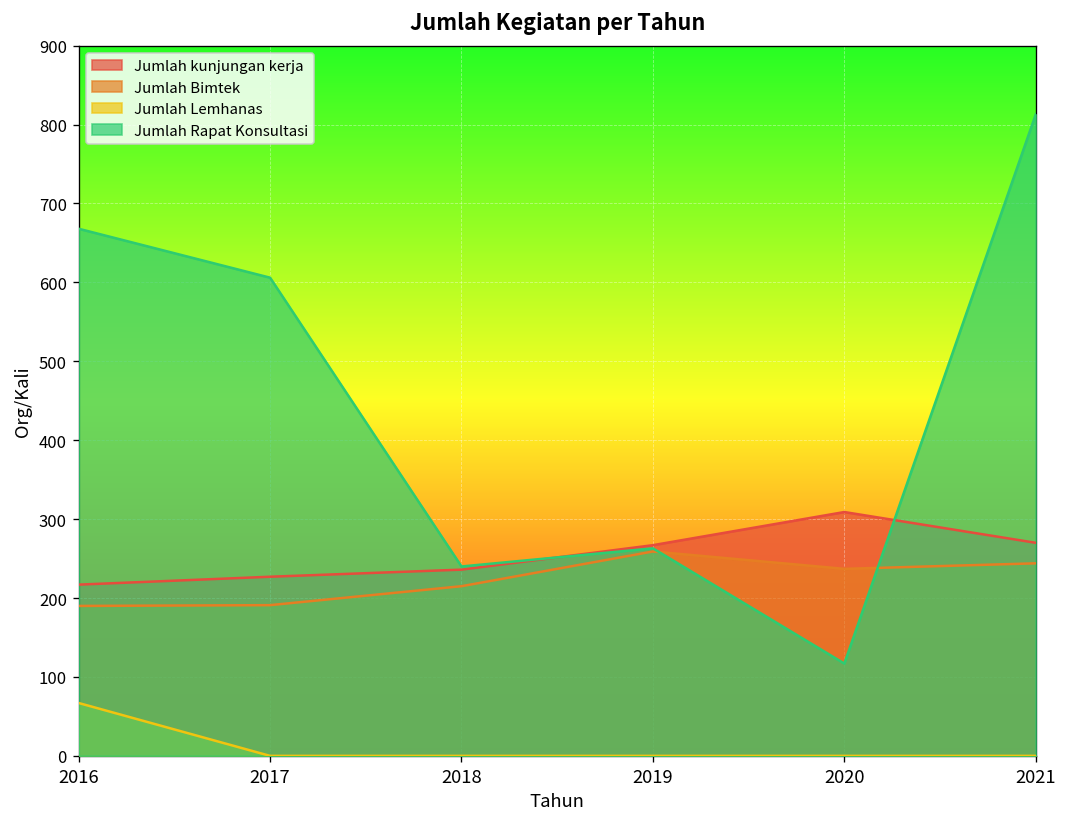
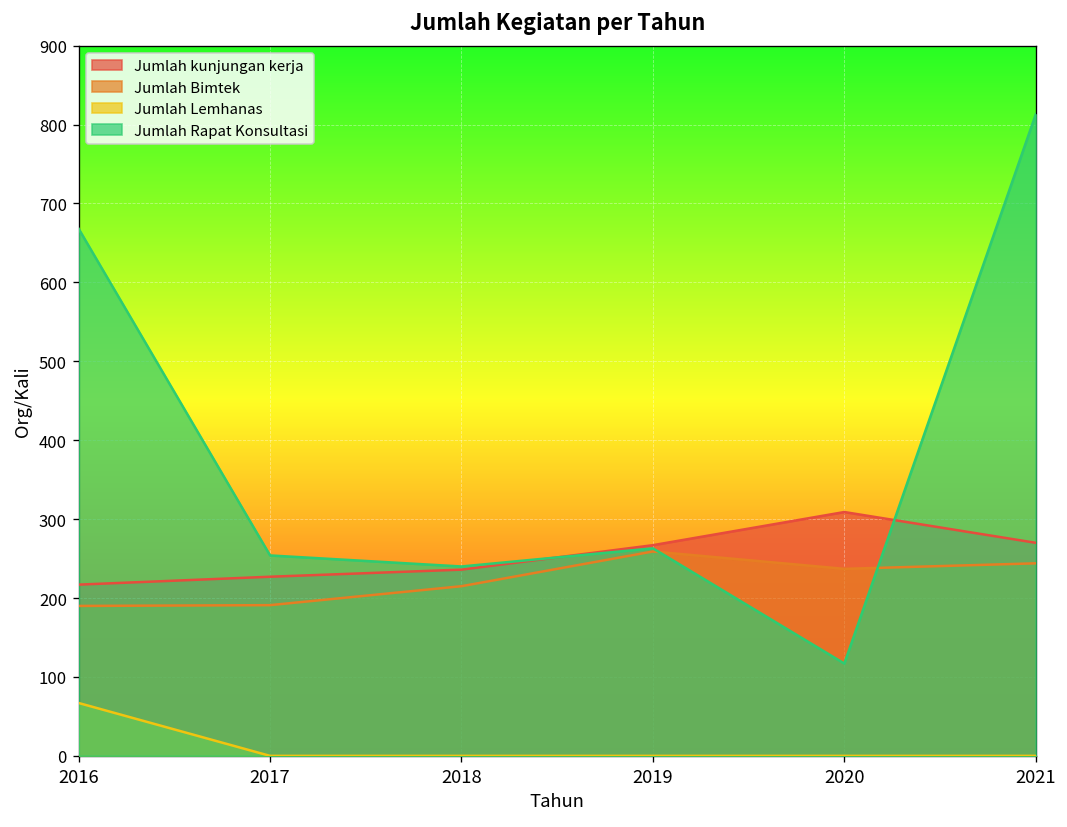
Jumlah Rapat Konsultasi, 2017: 610 -> 250
